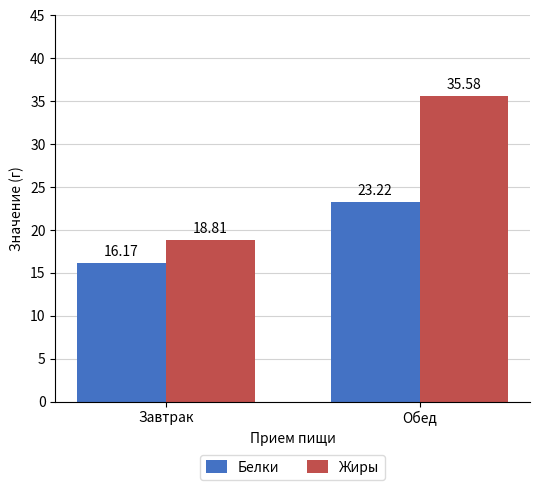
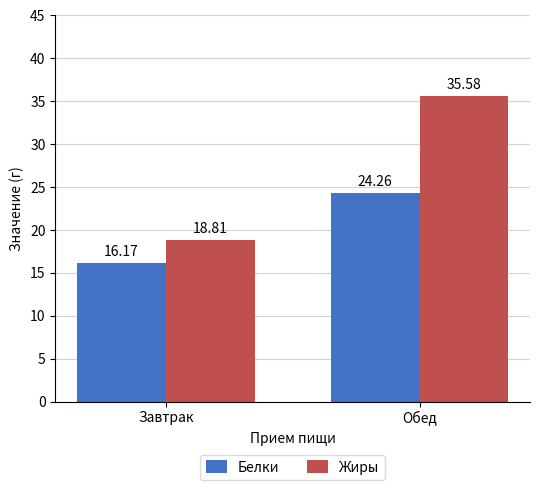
Белки, Обед: 23.22 -> 24.26
